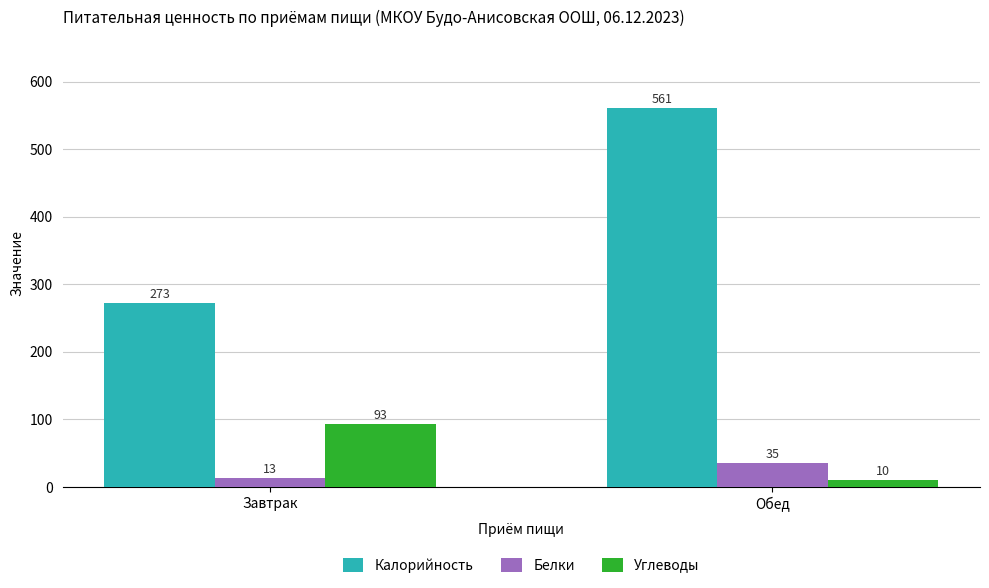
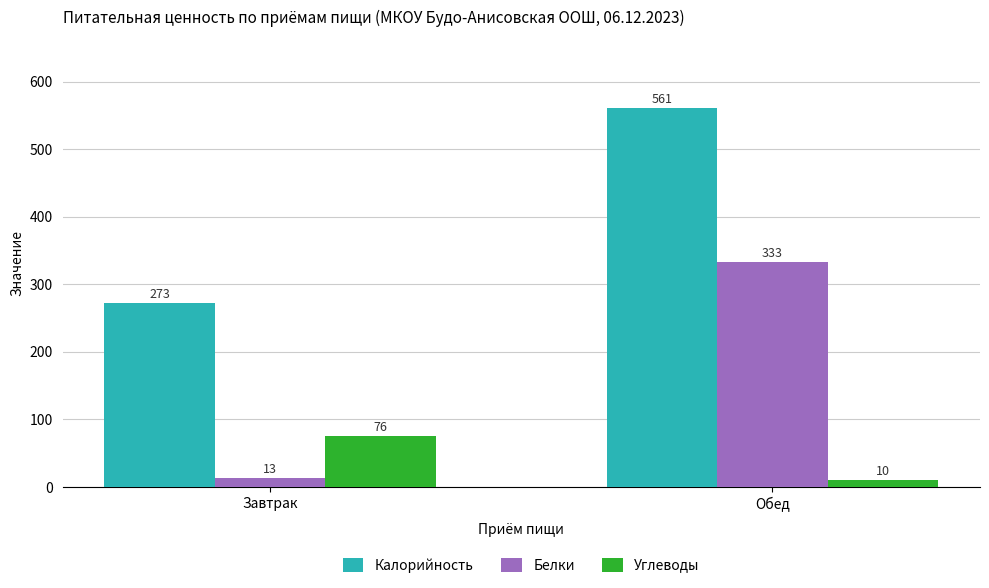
Углеводы, Завтрак: 93 -> 76
Белки, Обед: 35 -> 333
